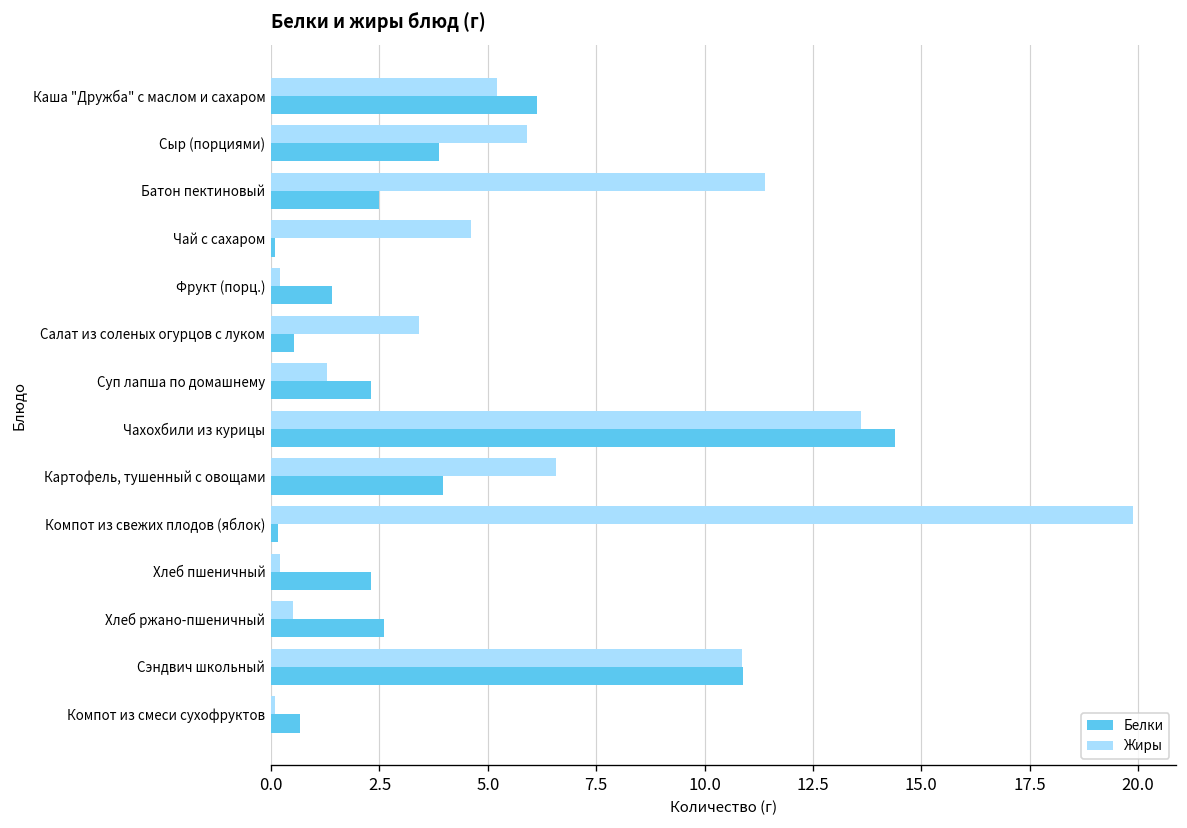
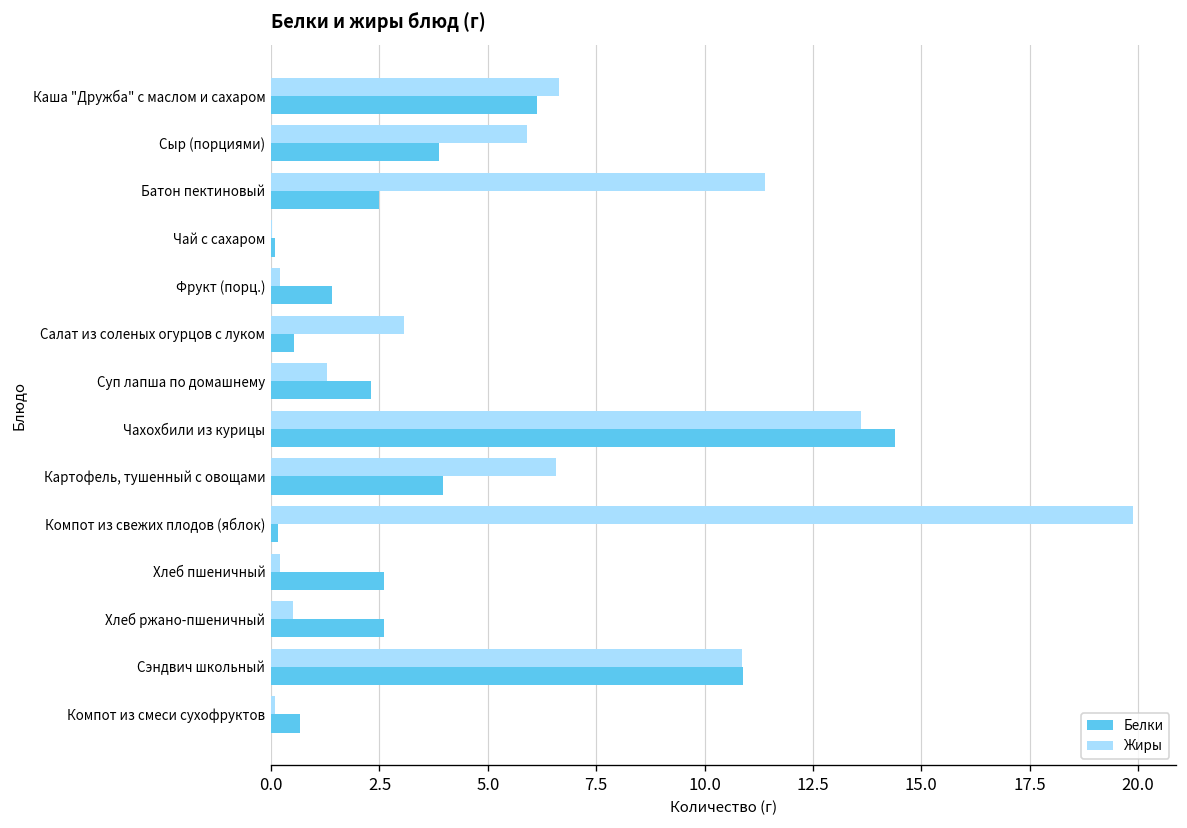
Жиры, Каша "Дружба" с маслом и сахаром: 5.2 -> 6.6
Жиры, Чай с сахаром: 4.6 -> 0.0
Жиры, Салат из соленых огурцов с луком: 3.4 -> 3.1
Белки, Хлеб пшеничный: 2.3 -> 2.6
